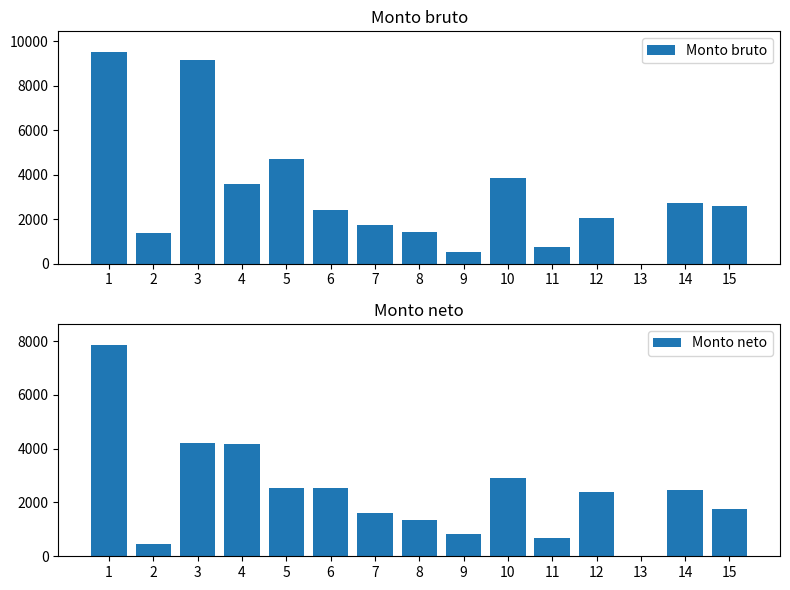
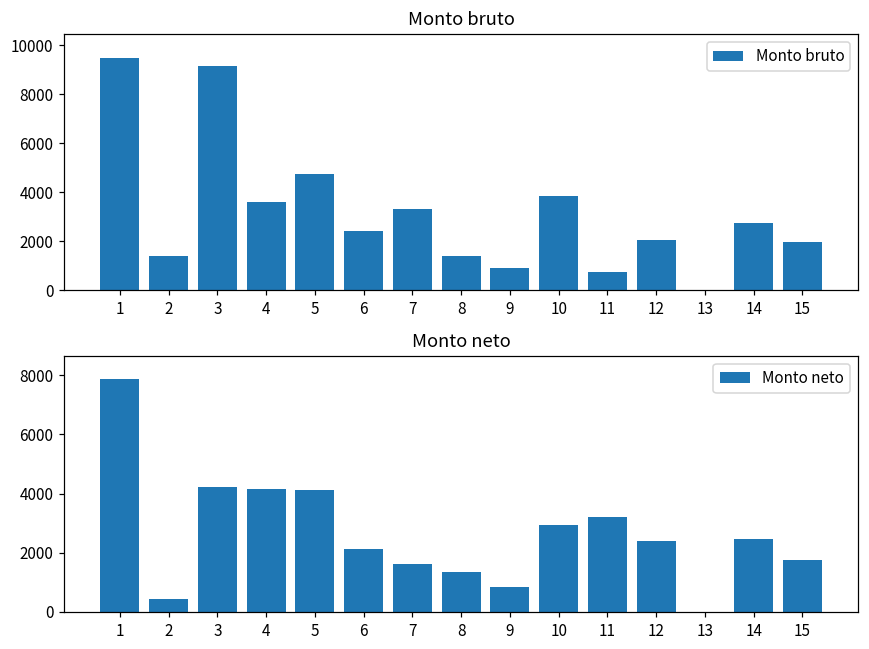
Monto bruto, 7: 1800 -> 3300
Monto bruto, 9: 500 -> 900
Monto bruto, 15: 2600 -> 2000
Monto neto, 5: 2500 -> 4100
Monto neto, 6: 2500 -> 2100
Monto neto, 11: 700 -> 3200
